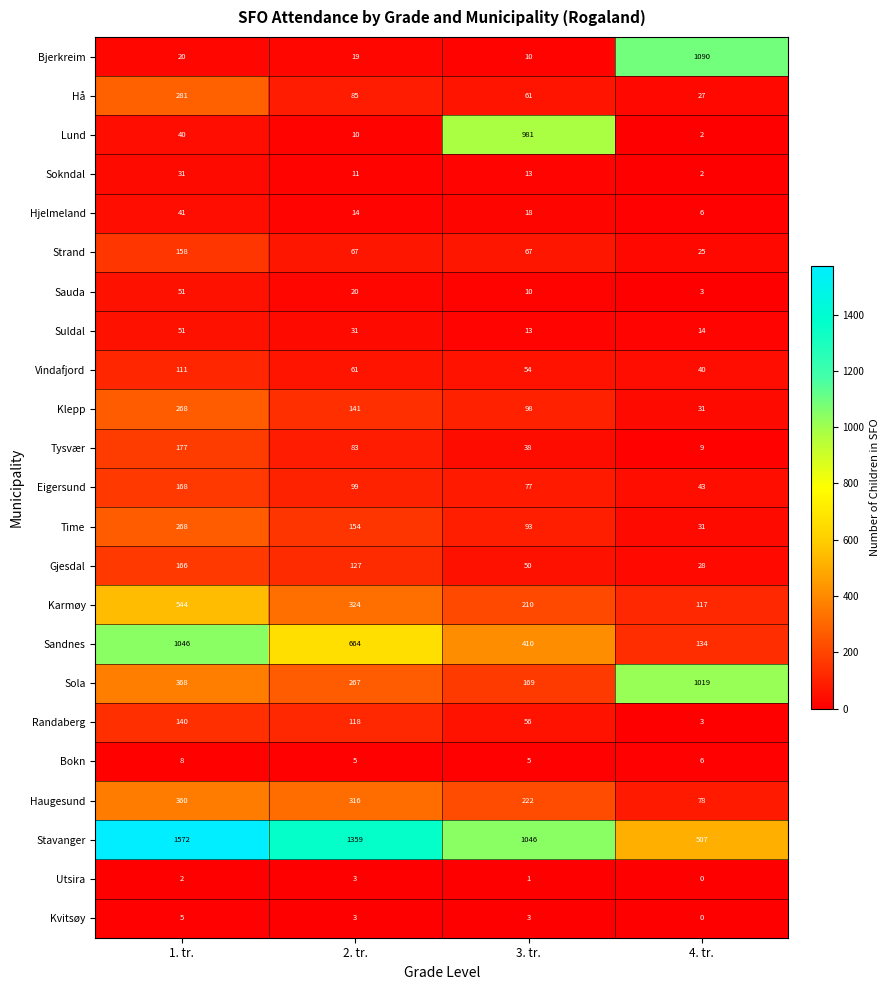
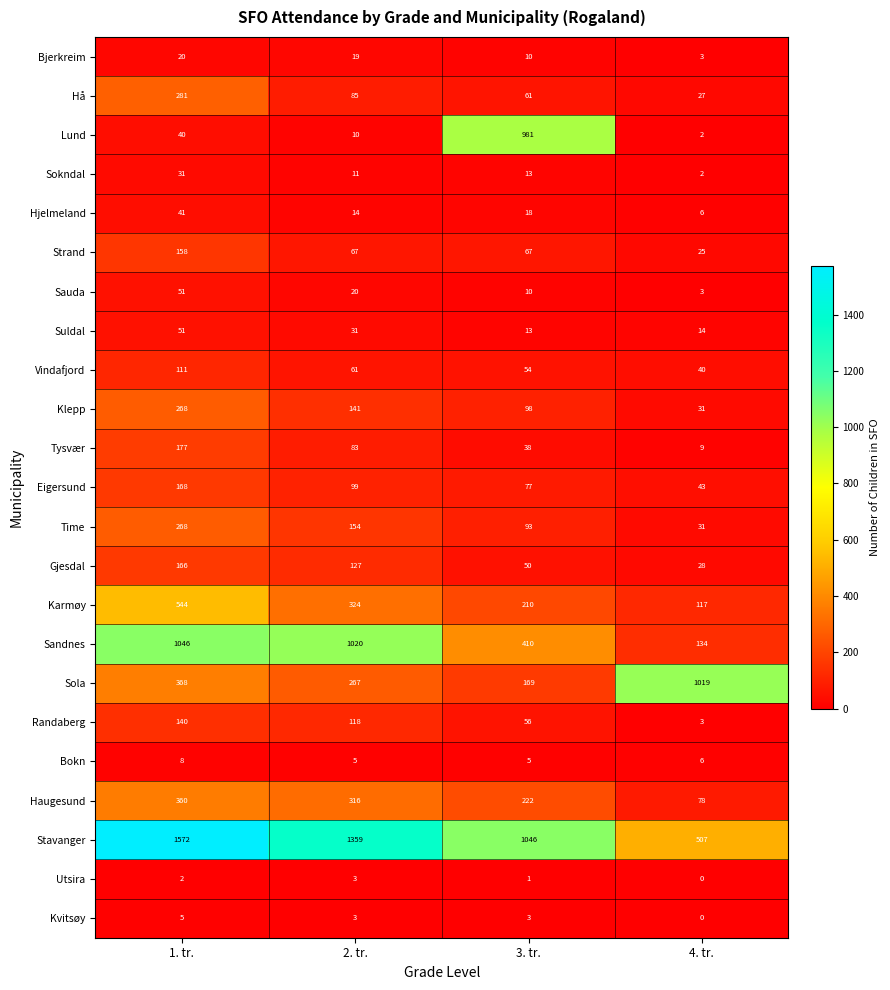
Bjerkreim, 4. tr.: 1090 -> 3
Sandnes, 2. tr.: 664 -> 1020
